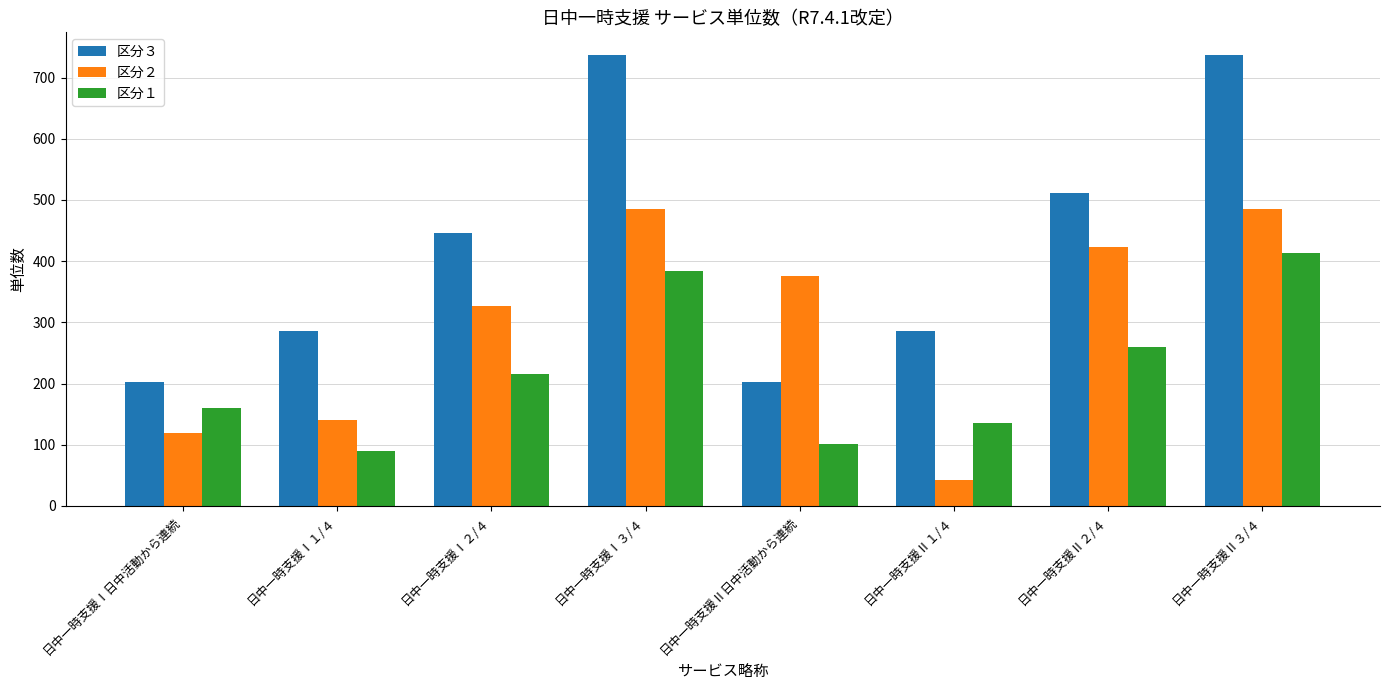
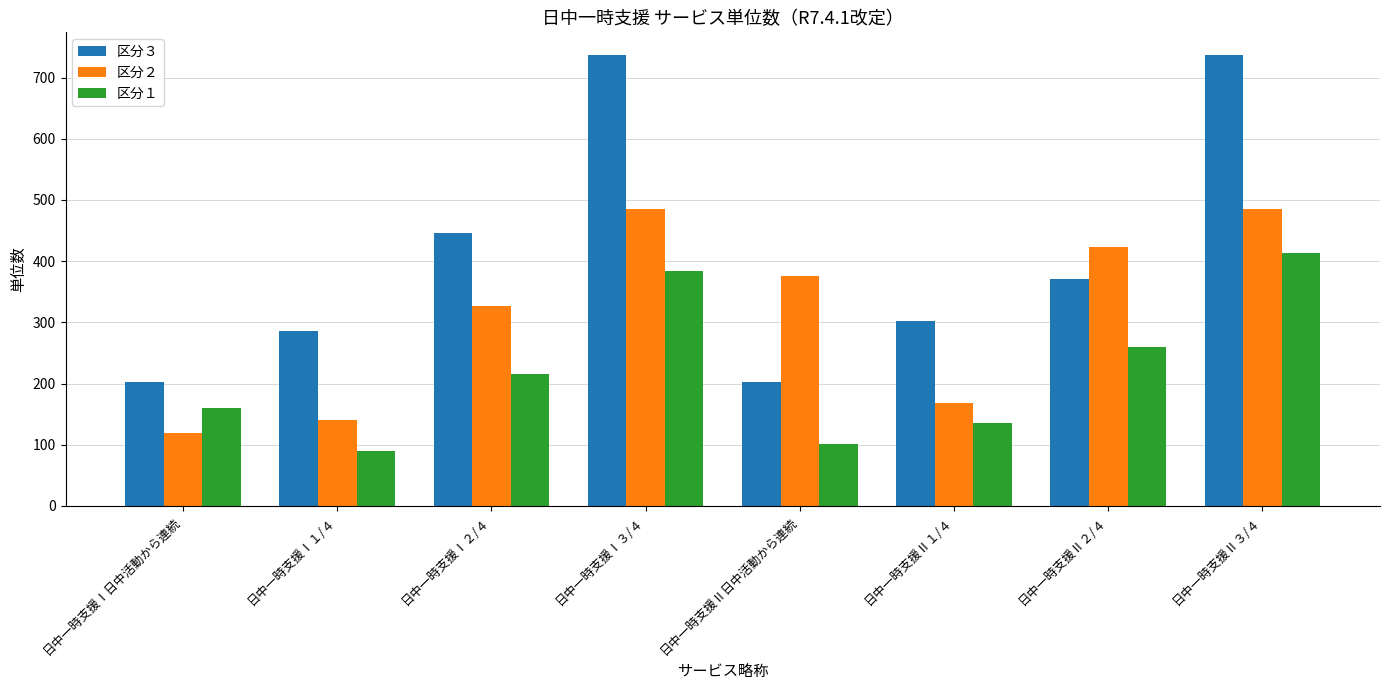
区分３, 日中一時支援Ⅱ１/４: 290 -> 300
区分２, 日中一時支援Ⅱ１/４: 40 -> 170
区分３, 日中一時支援Ⅱ２/４: 510 -> 370
